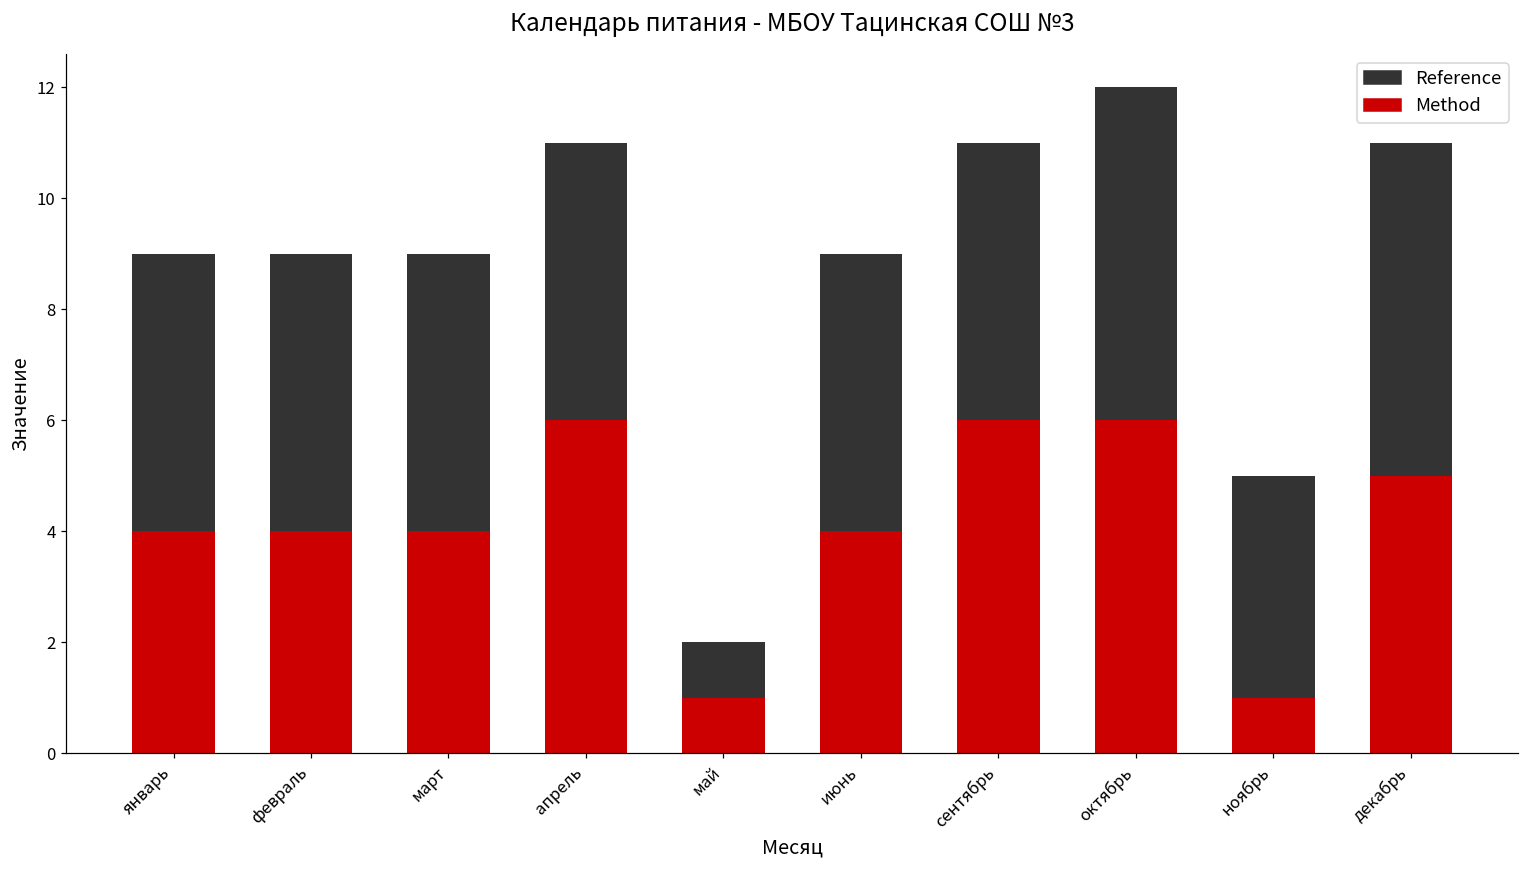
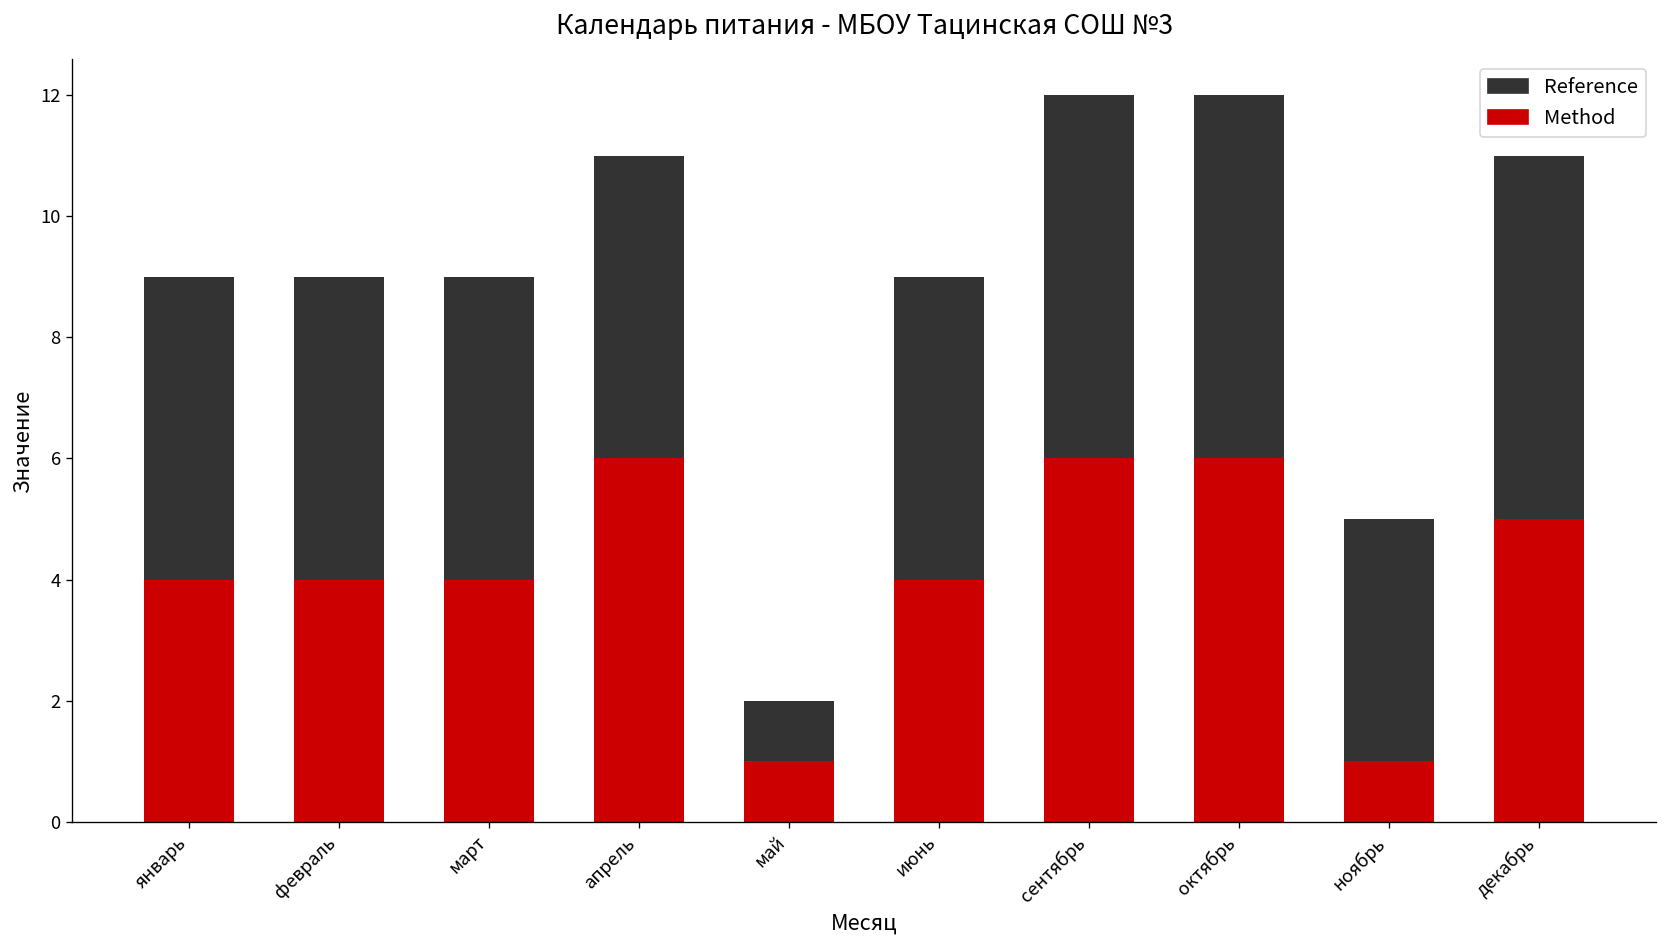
Reference, сентябрь: 5 -> 6
